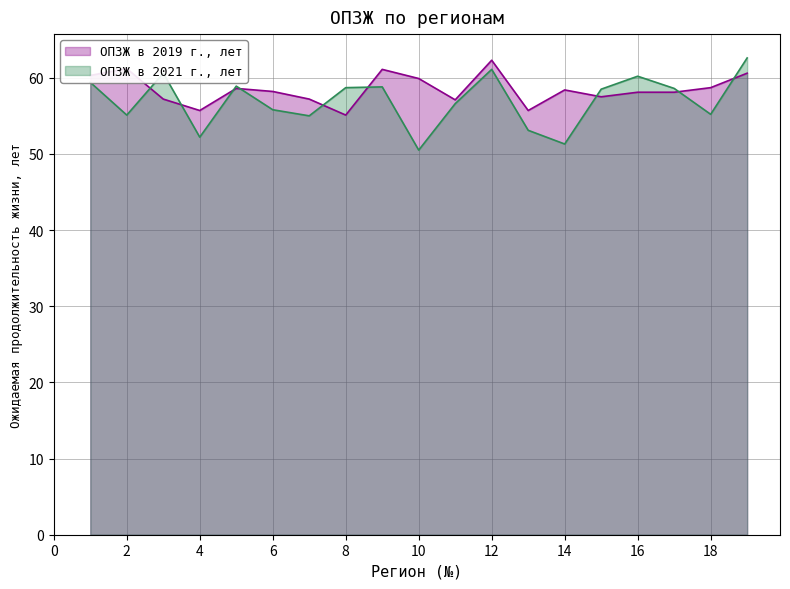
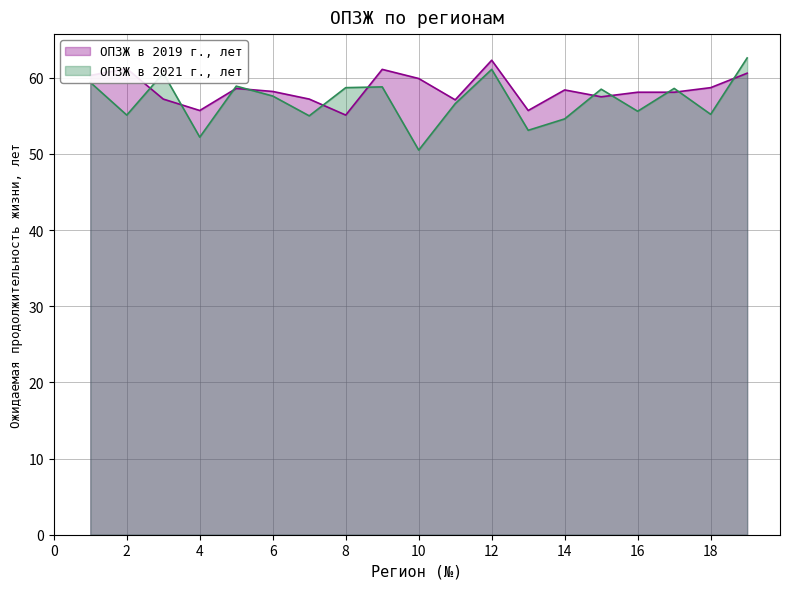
ОПЗЖ в 2021 г., лет, 6: 56 -> 58
ОПЗЖ в 2021 г., лет, 14: 51 -> 55
ОПЗЖ в 2021 г., лет, 16: 60 -> 56
